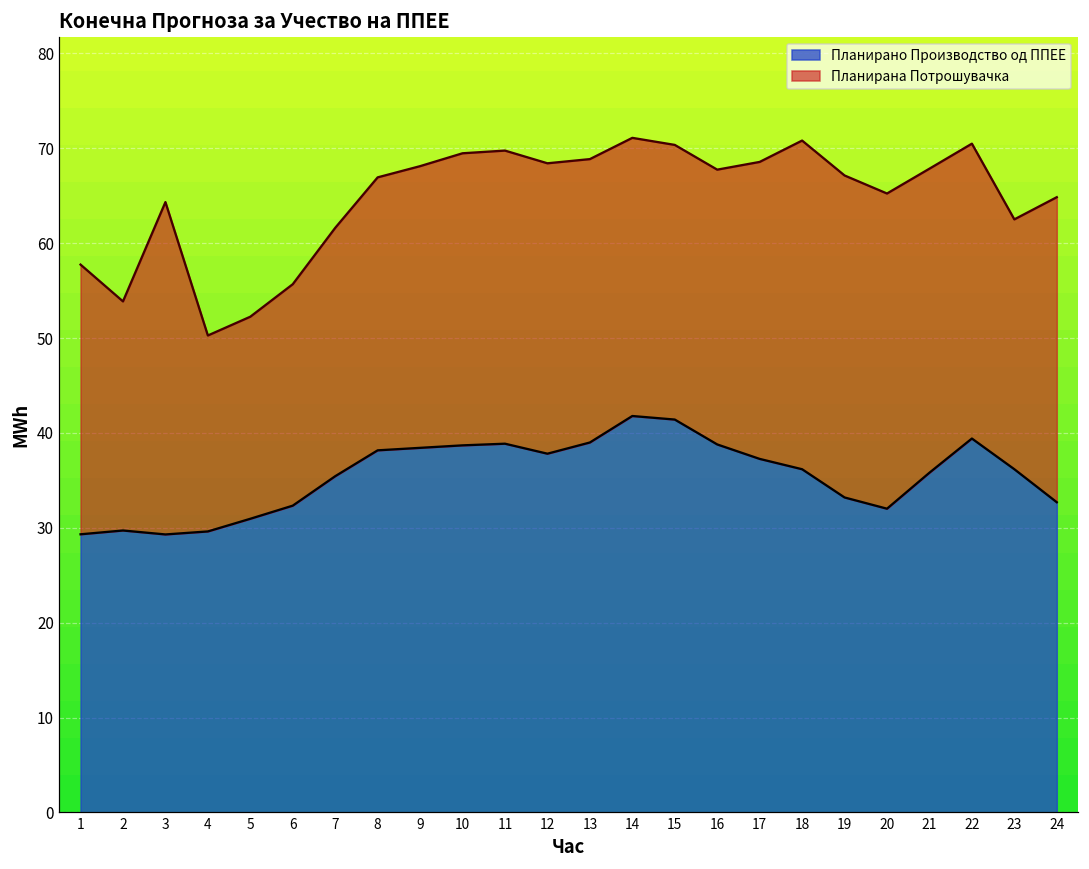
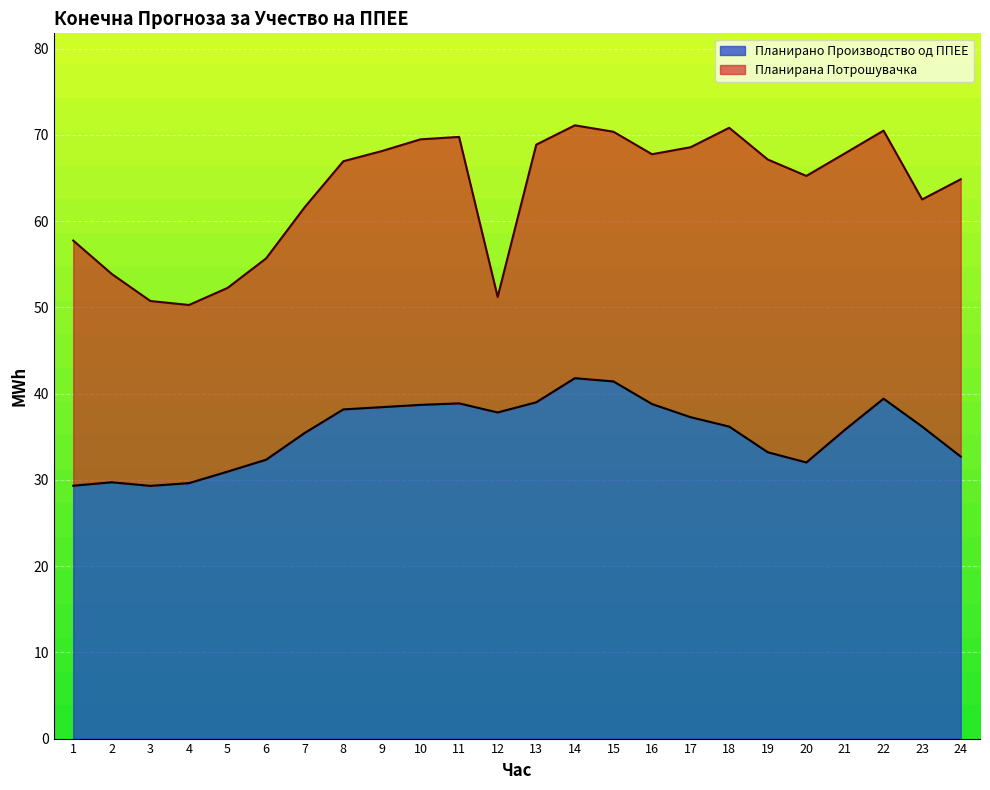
Планирана Потрошувачка, 3: 35 -> 21
Планирана Потрошувачка, 12: 31 -> 13
